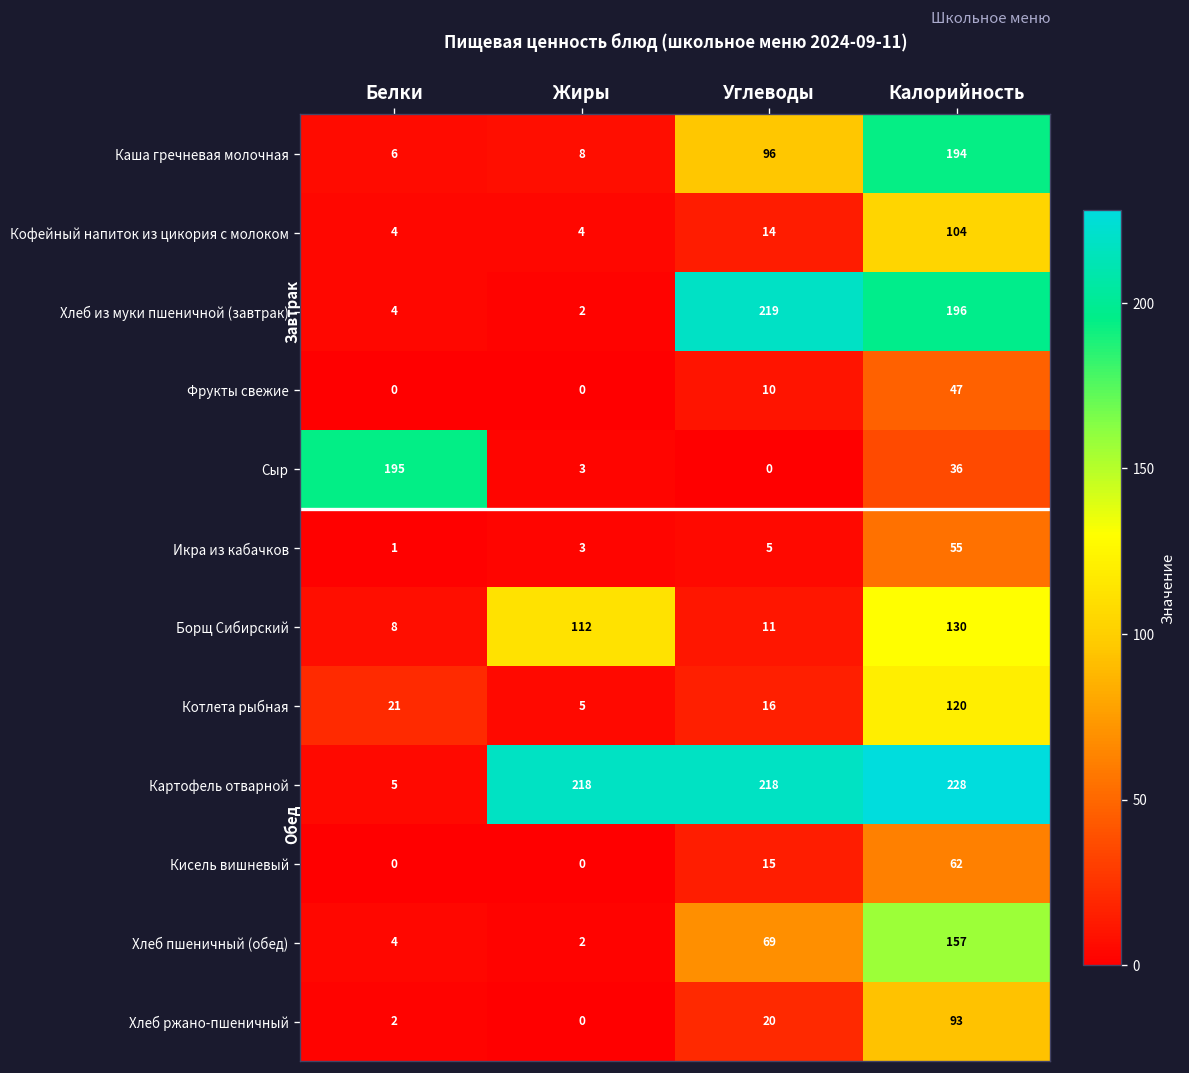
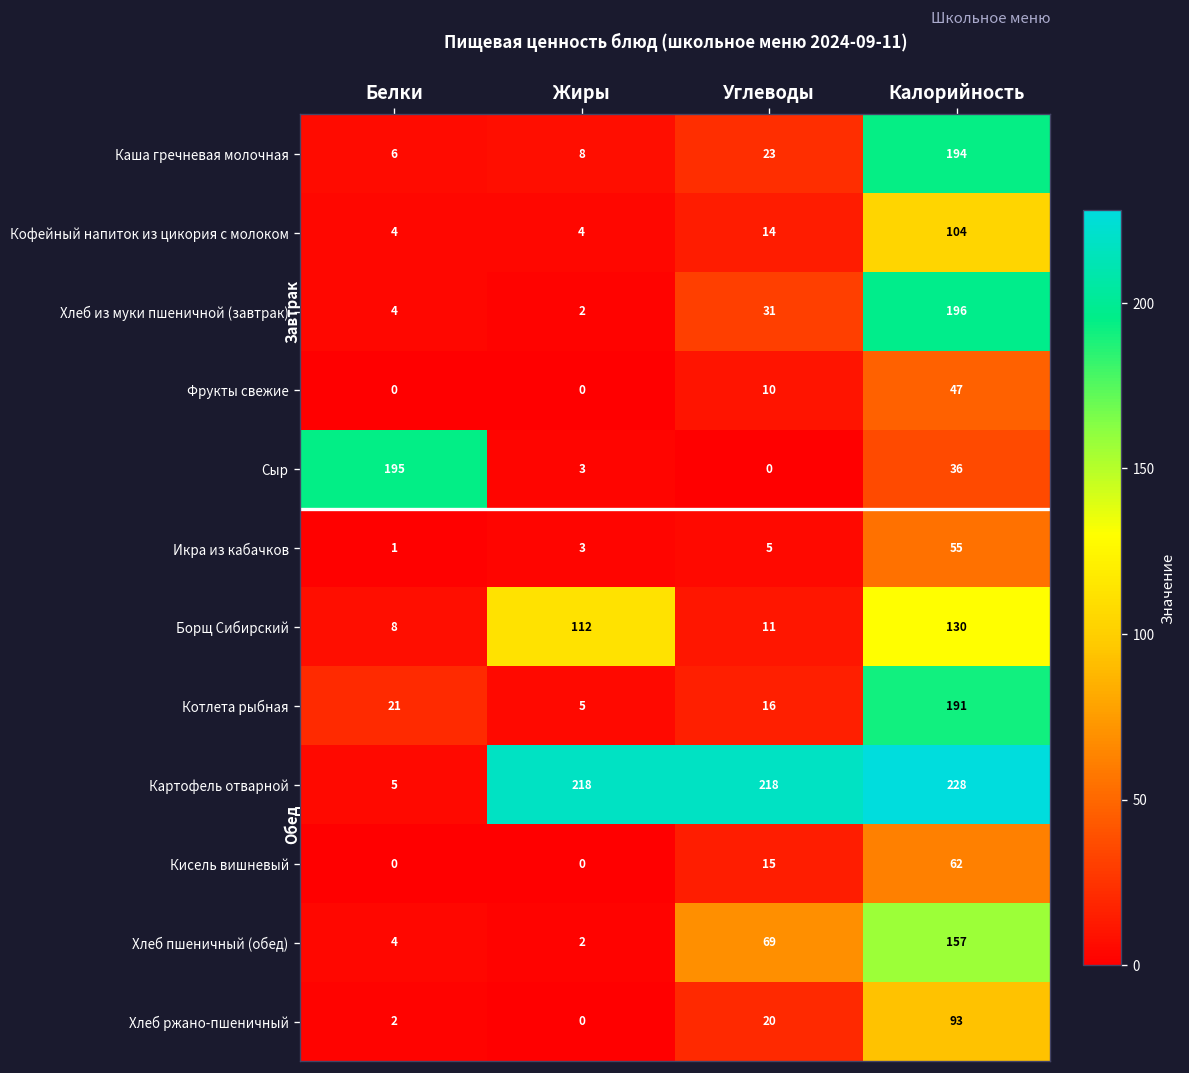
Каша гречневая молочная, Углеводы: 96 -> 23
Хлеб из муки пшеничной (завтрак), Углеводы: 219 -> 31
Котлета рыбная, Калорийность: 120 -> 191
